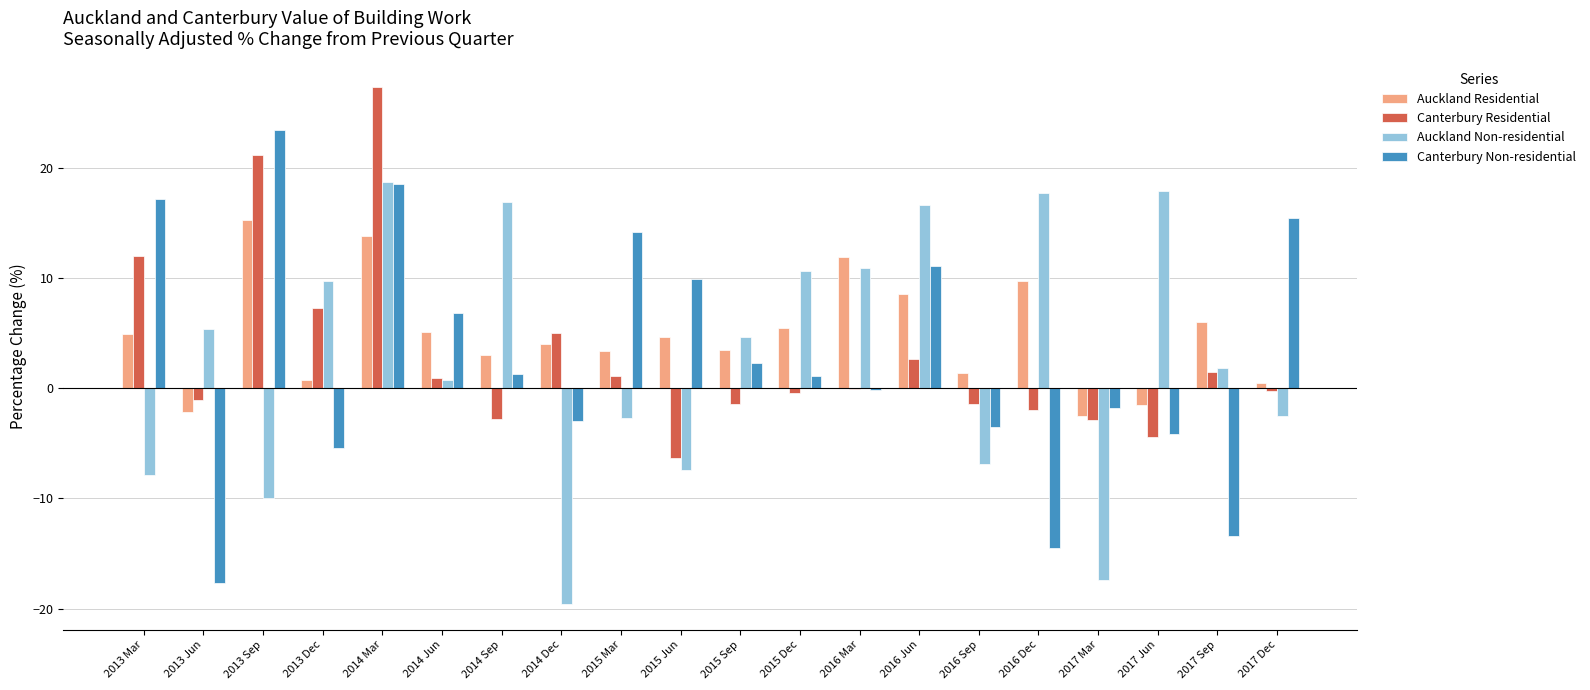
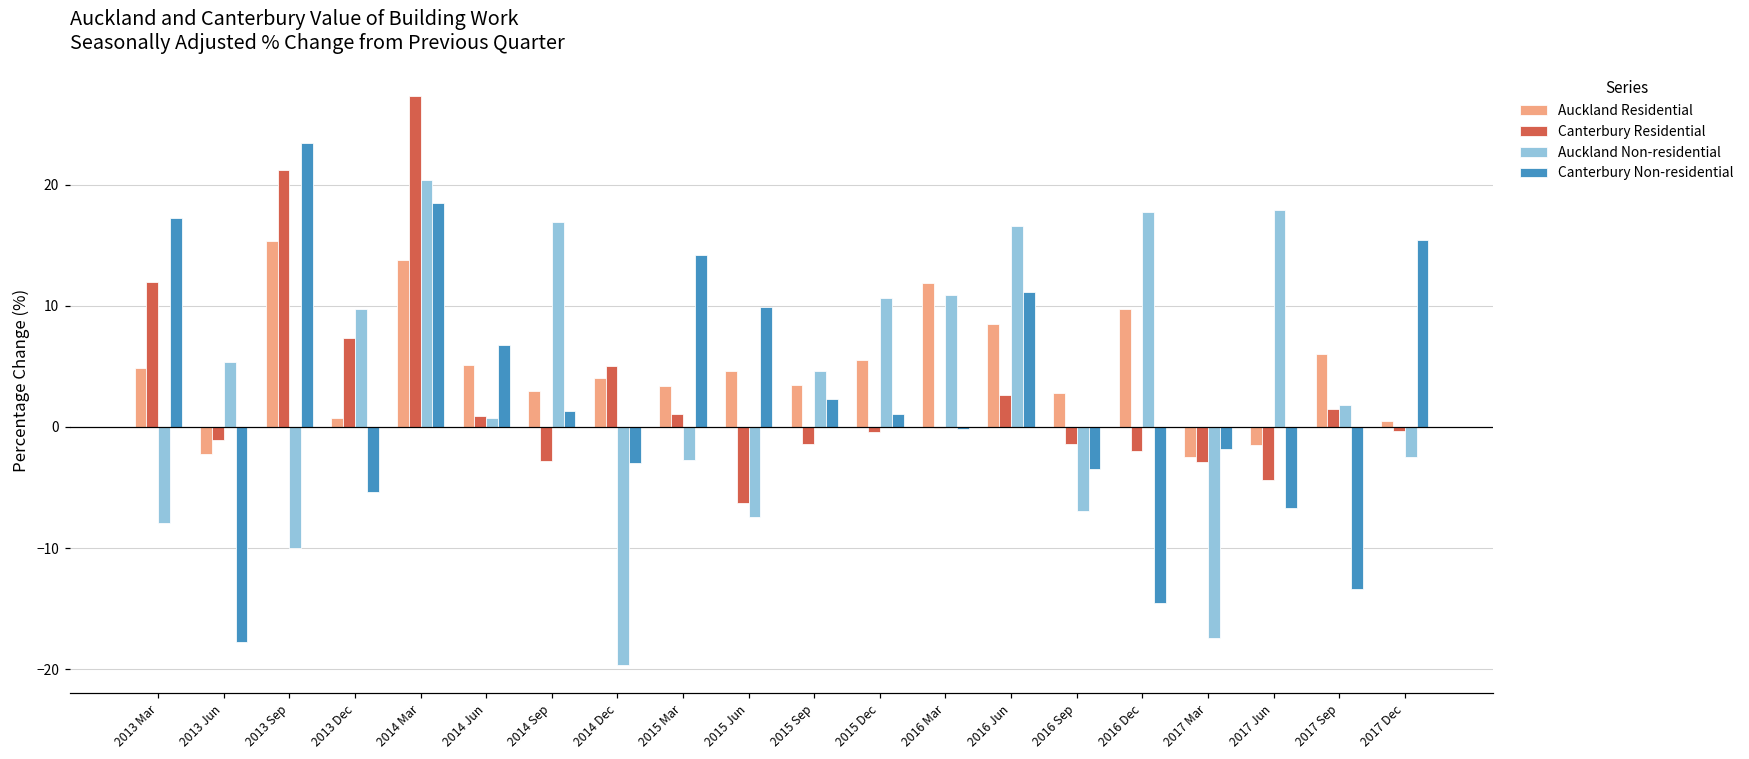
Auckland Non-residential, 2014 Mar: 18.7 -> 20.4
Auckland Residential, 2016 Sep: 1.4 -> 2.8
Canterbury Non-residential, 2017 Jun: -4.2 -> -6.7
